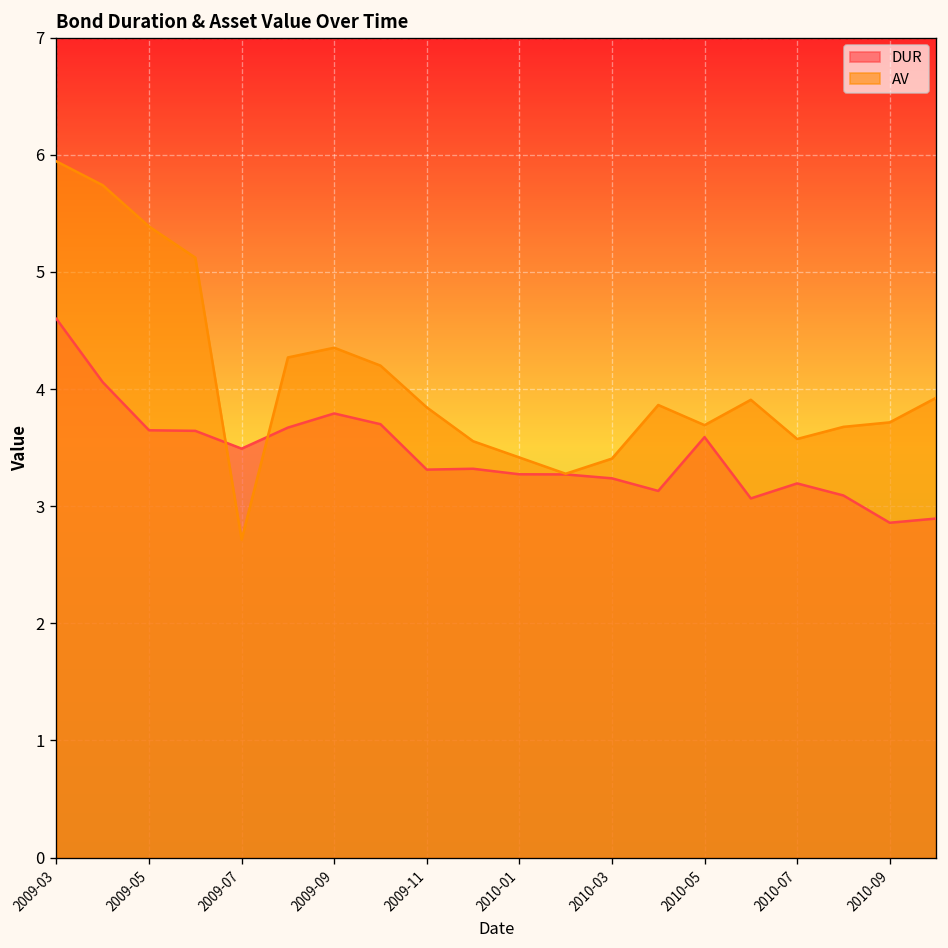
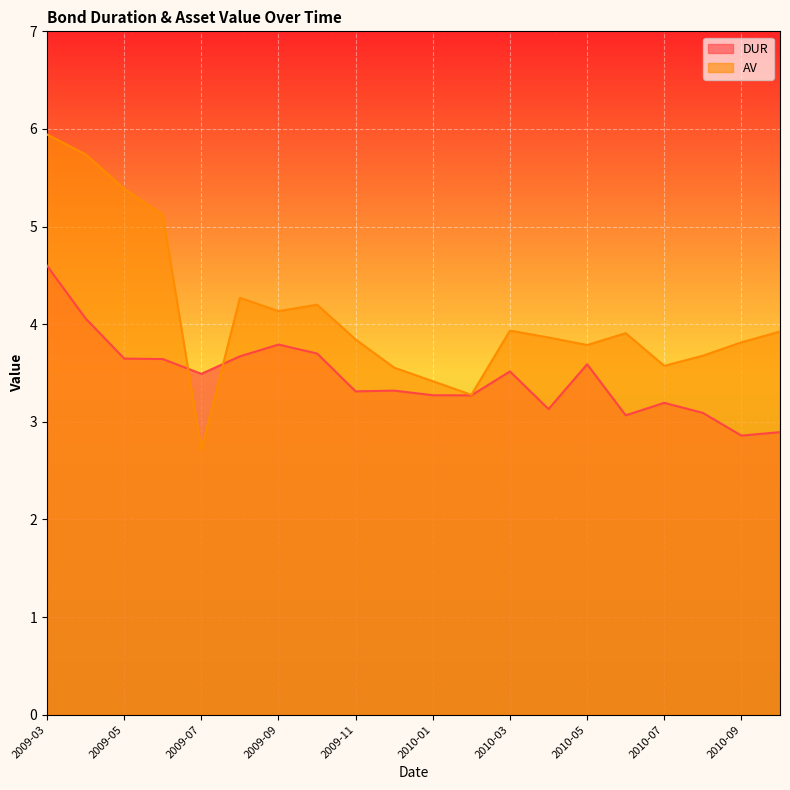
AV, 2009-09: 4.4 -> 4.1
DUR, 2010-03: 3.2 -> 3.5
AV, 2010-03: 3.4 -> 3.9
AV, 2010-05: 3.7 -> 3.8
AV, 2010-09: 3.7 -> 3.8
